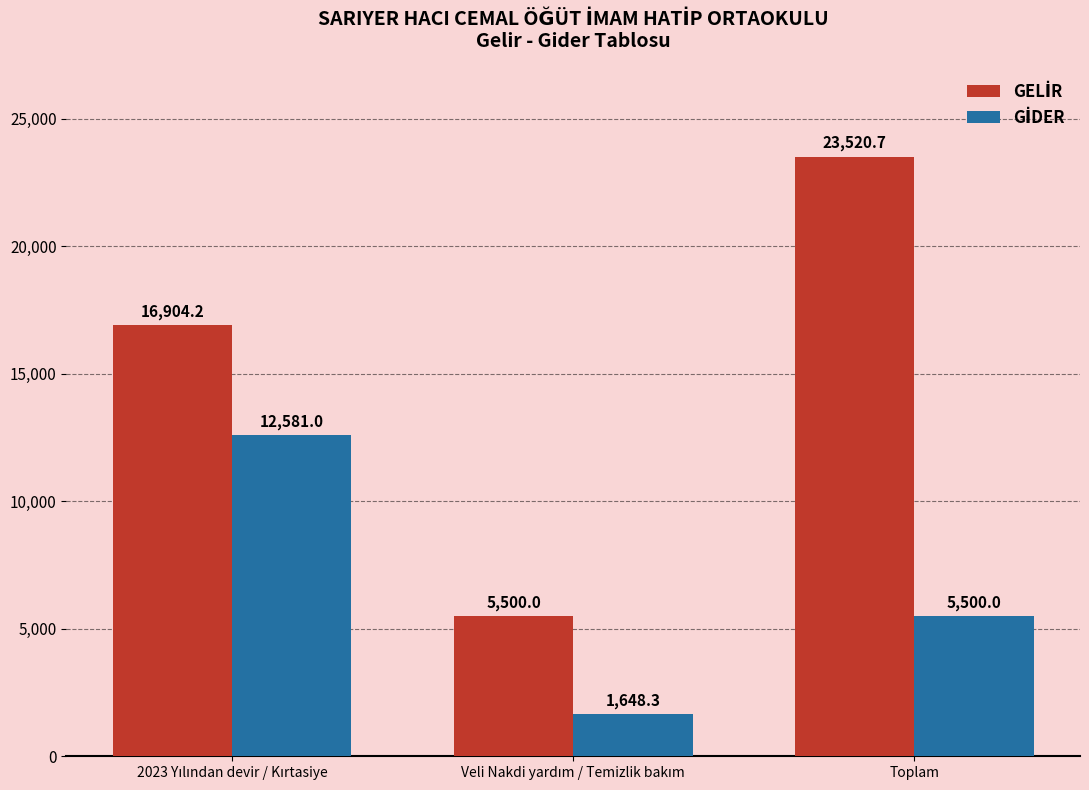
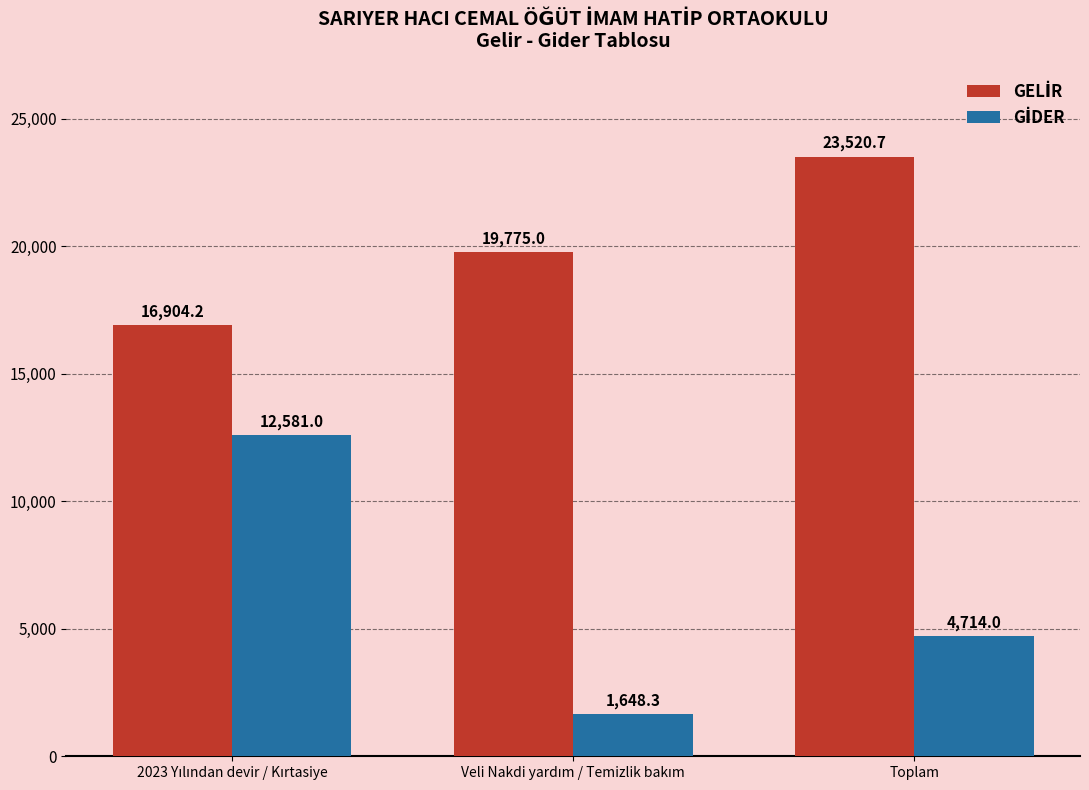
GELİR, Veli Nakdi yardım / Temizlik bakım: 5,500.0 -> 19,775.0
GİDER, Toplam: 5,500.0 -> 4,714.0
